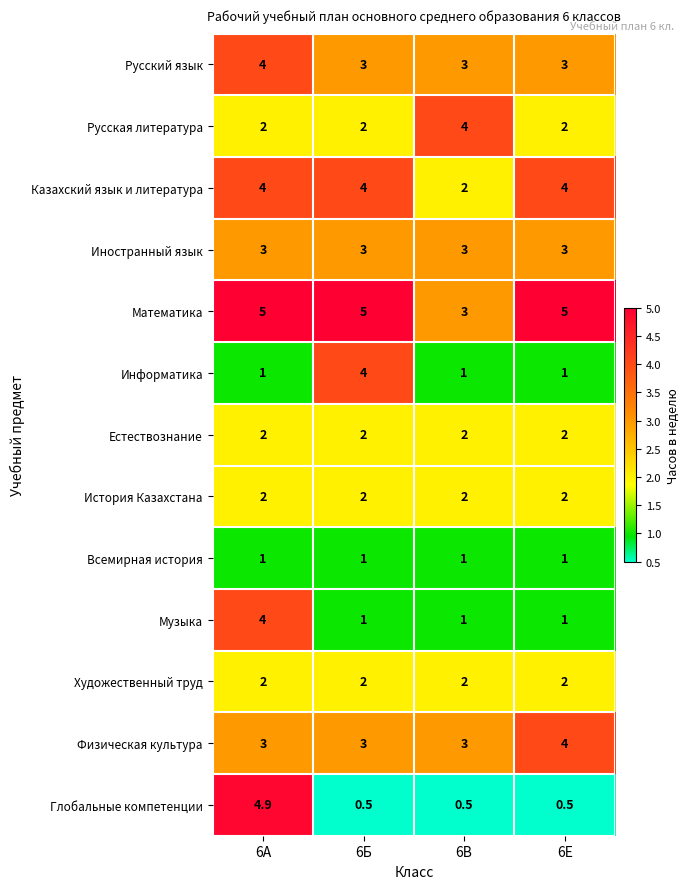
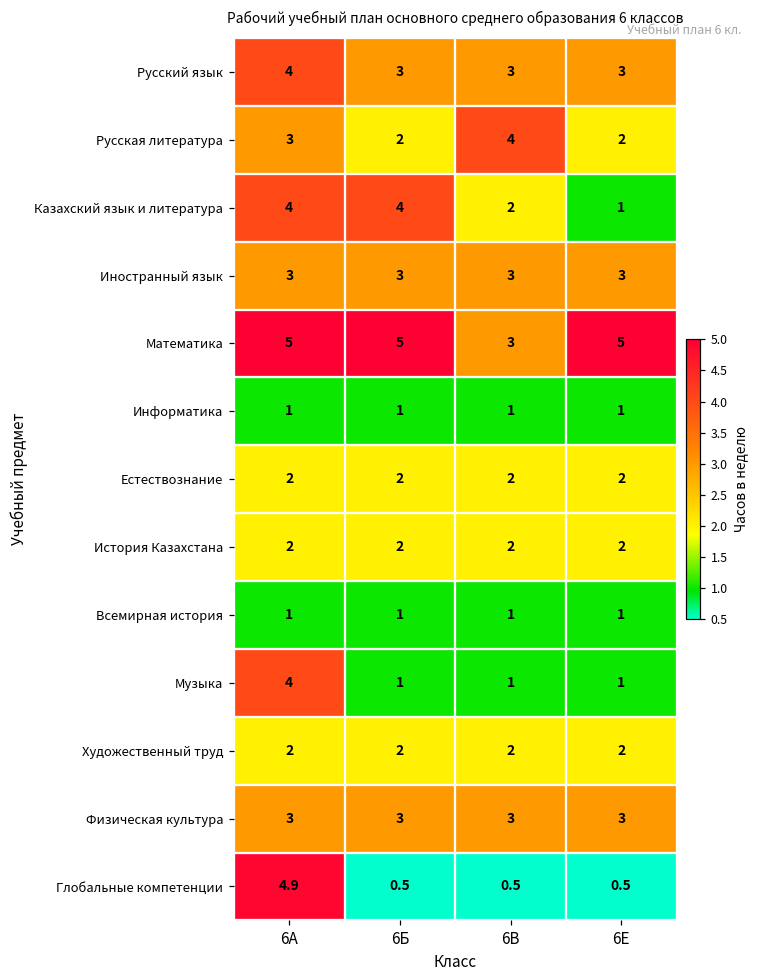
Русская литература, 6А: 2 -> 3
Казахский язык и литература, 6Е: 4 -> 1
Информатика, 6Б: 4 -> 1
Физическая культура, 6Е: 4 -> 3
